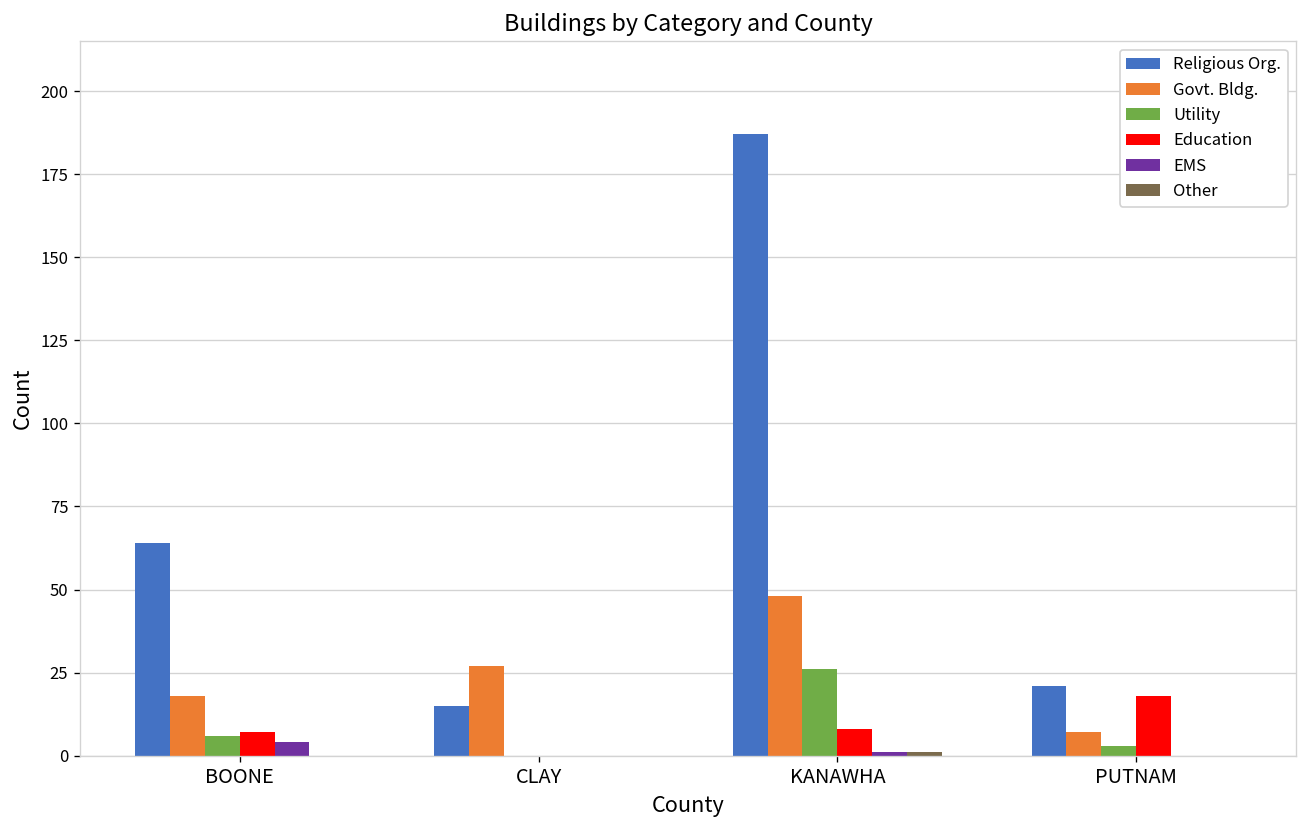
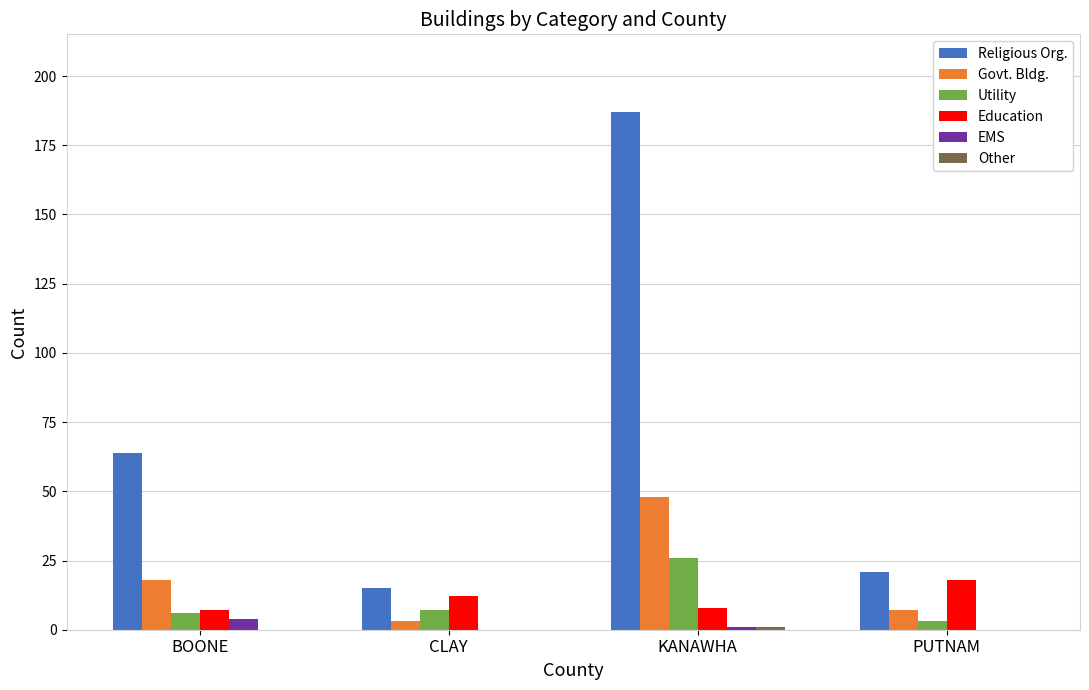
Govt. Bldg., CLAY: 27 -> 3
Utility, CLAY: 0 -> 7
Education, CLAY: 0 -> 12
